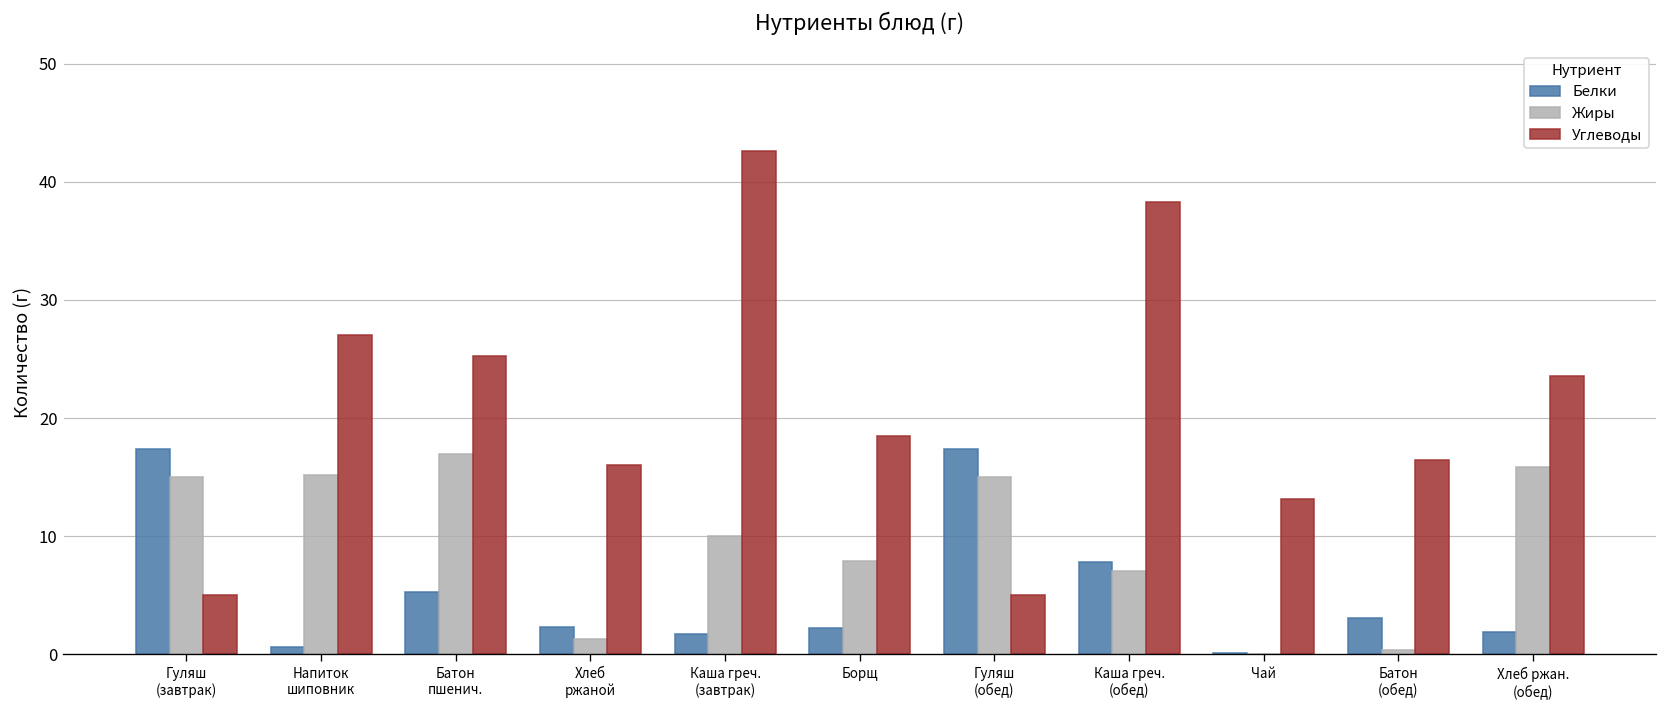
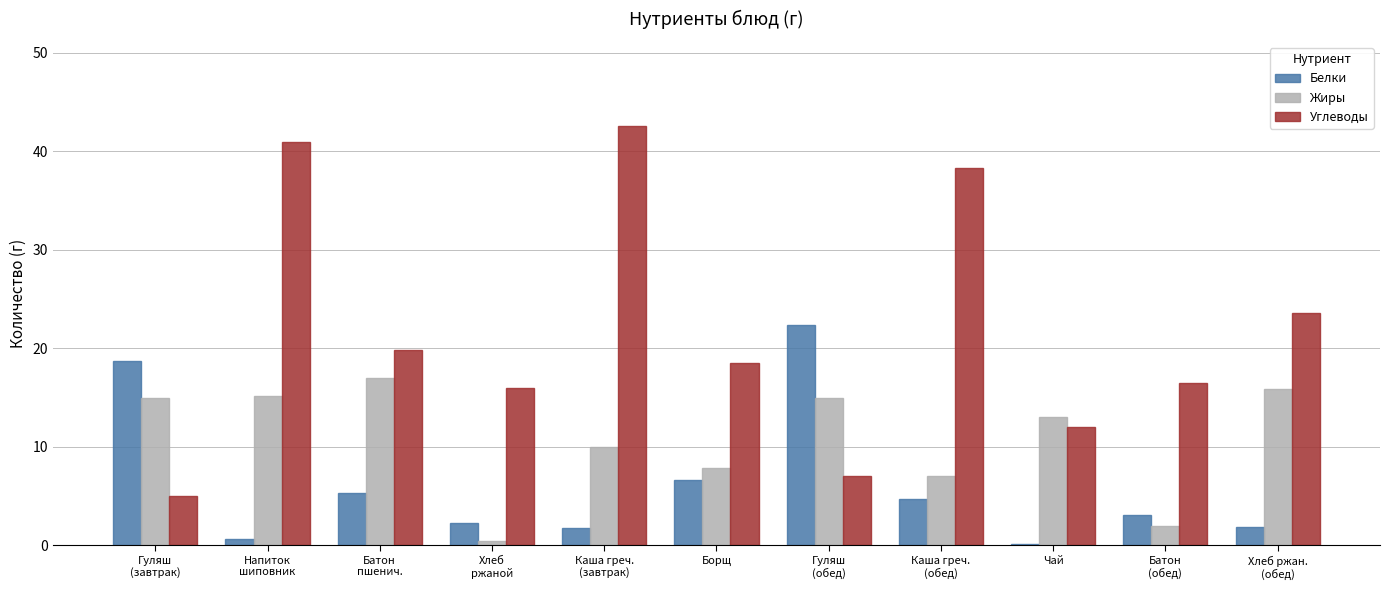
Белки, Гуляш (завтрак): 17 -> 19
Углеводы, Напиток шиповник: 27 -> 41
Углеводы, Батон пшенич.: 25 -> 20
Жиры, Хлеб ржаной: 1 -> 0
Белки, Борщ: 2 -> 7
Белки, Гуляш (обед): 17 -> 22
Углеводы, Гуляш (обед): 5 -> 7
Белки, Каша греч. (обед): 8 -> 5
Жиры, Чай: 0 -> 13
Углеводы, Чай: 13 -> 12
Жиры, Батон (обед): 0 -> 2
